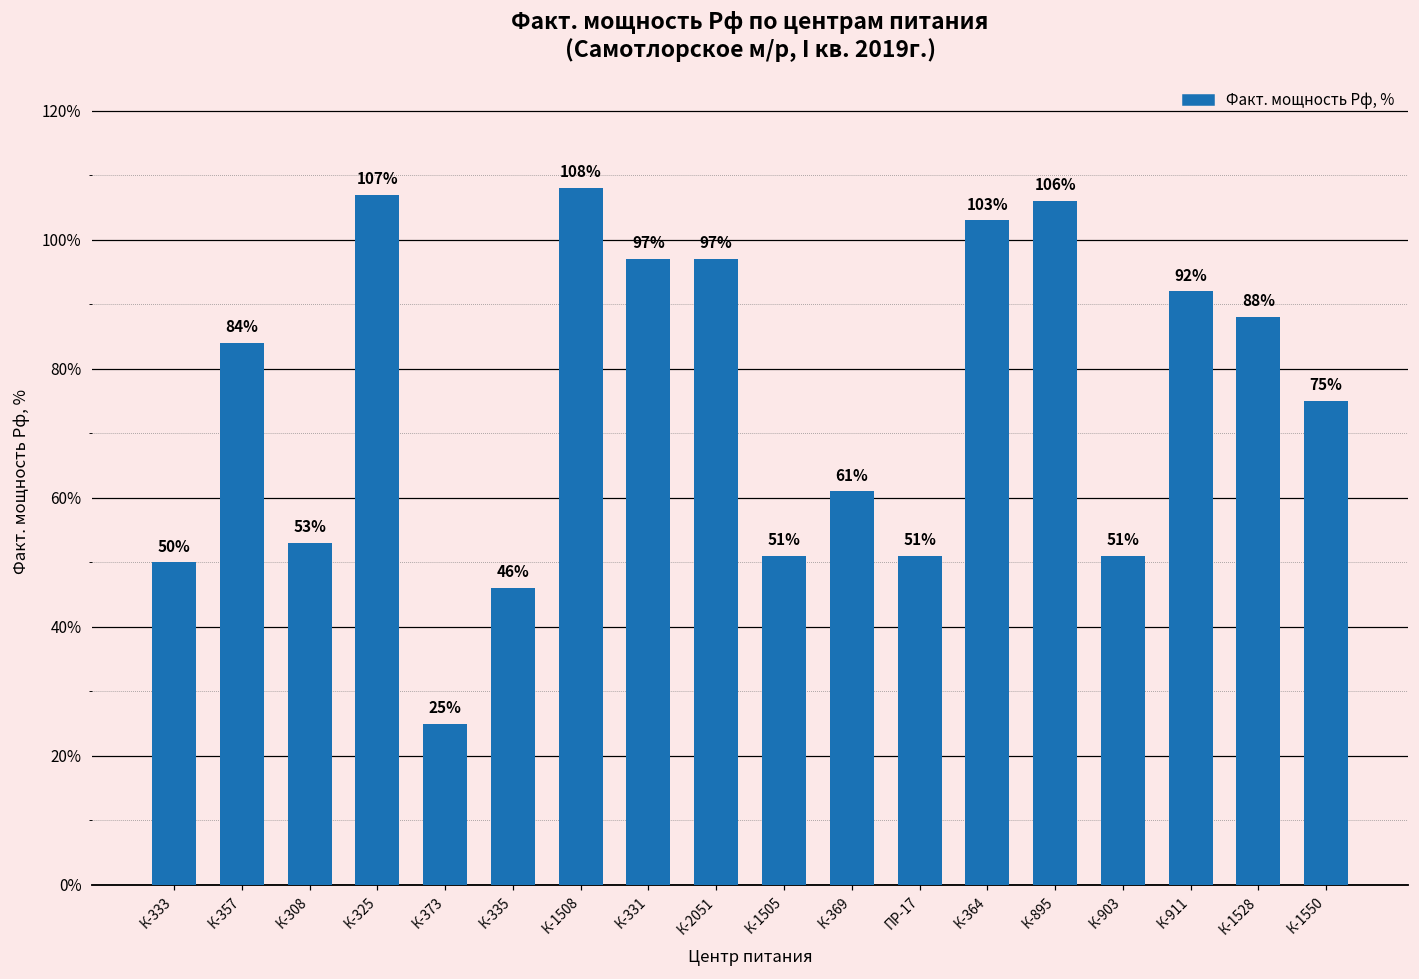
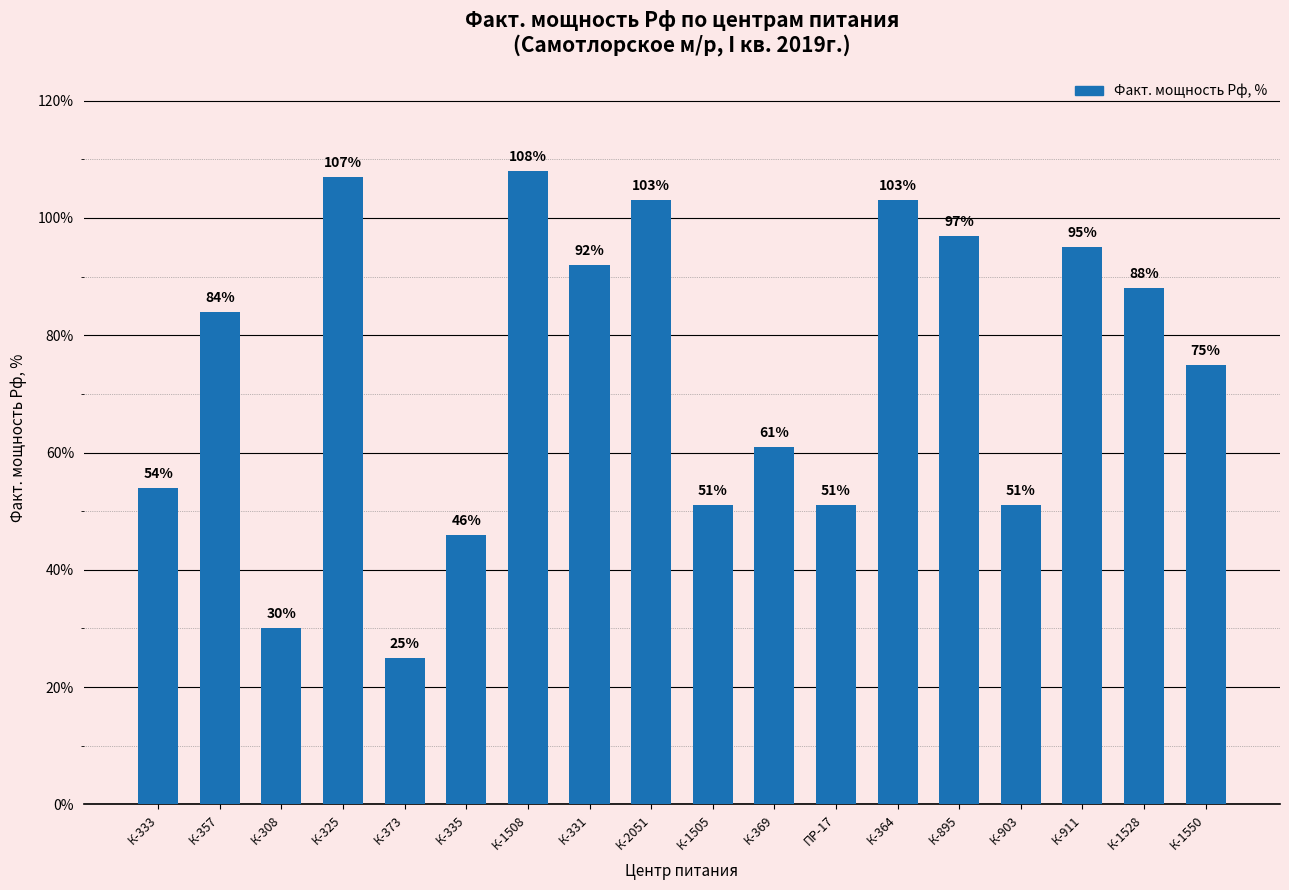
К-333: 50% -> 54%
К-308: 53% -> 30%
К-331: 97% -> 92%
К-2051: 97% -> 103%
К-895: 106% -> 97%
К-911: 92% -> 95%
